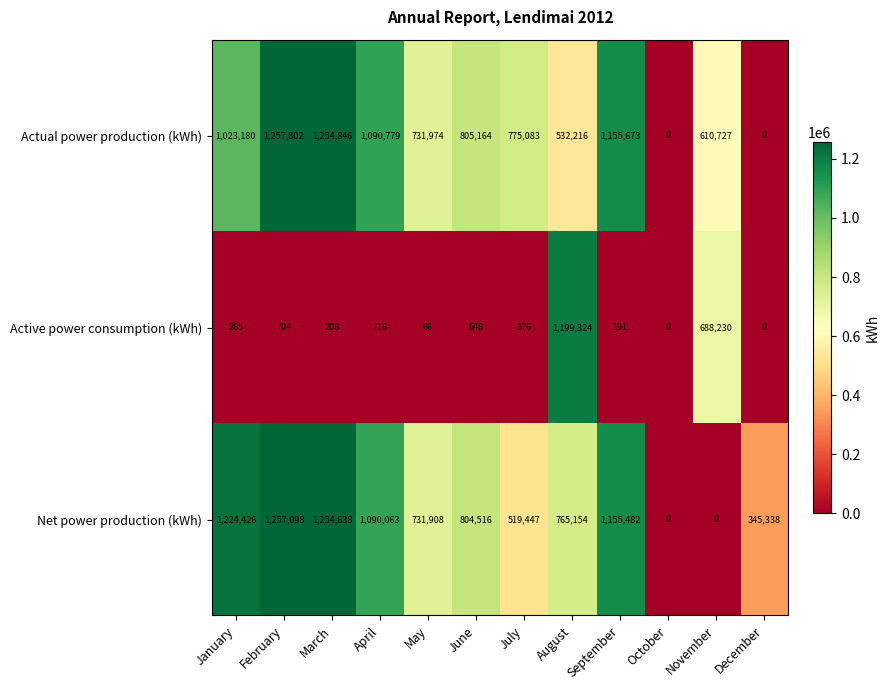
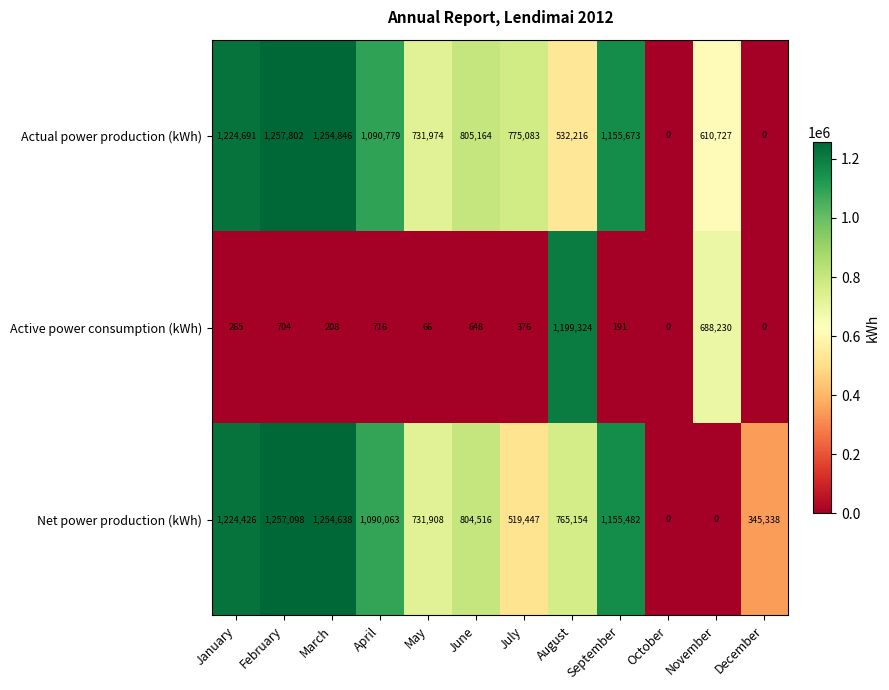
Actual power production (kWh), January: 1,023,180 -> 1,224,691
